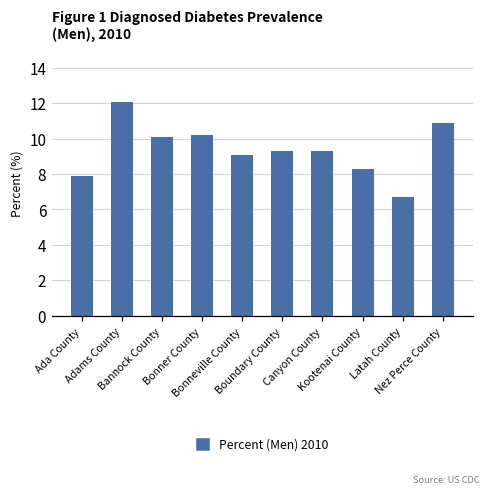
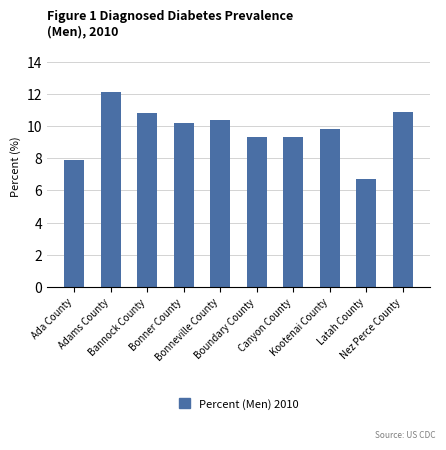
Bannock County: 10.1 -> 10.8
Bonneville County: 9.1 -> 10.4
Kootenai County: 8.3 -> 9.8
